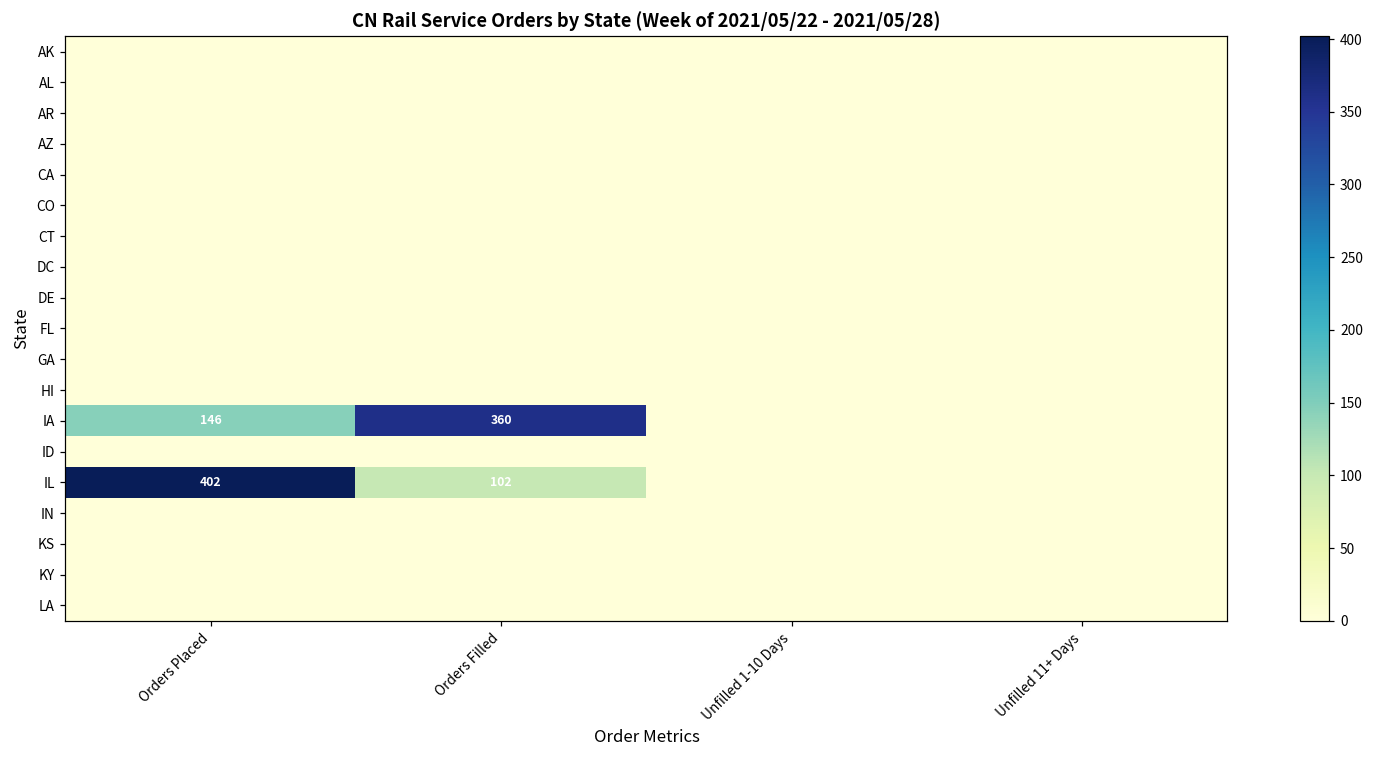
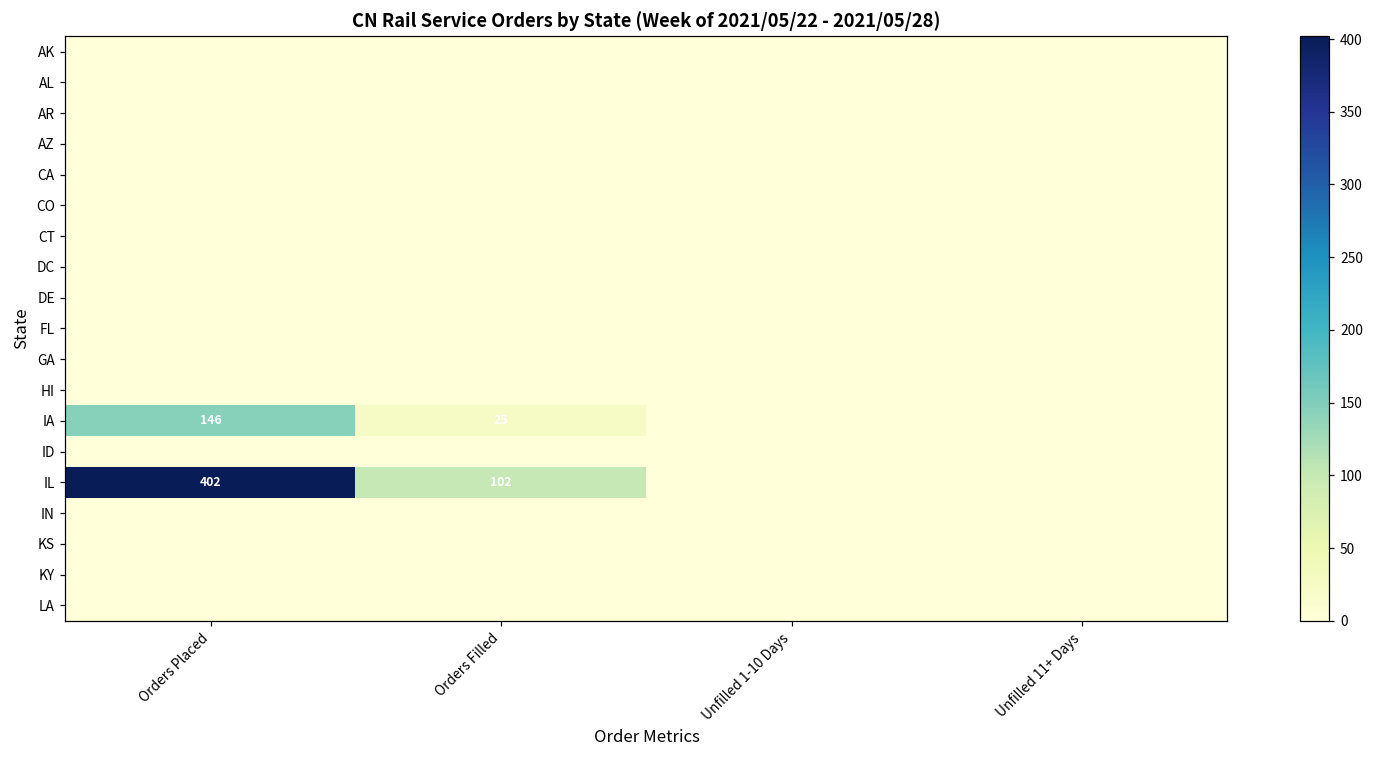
IA, Orders Filled: 360 -> 25
